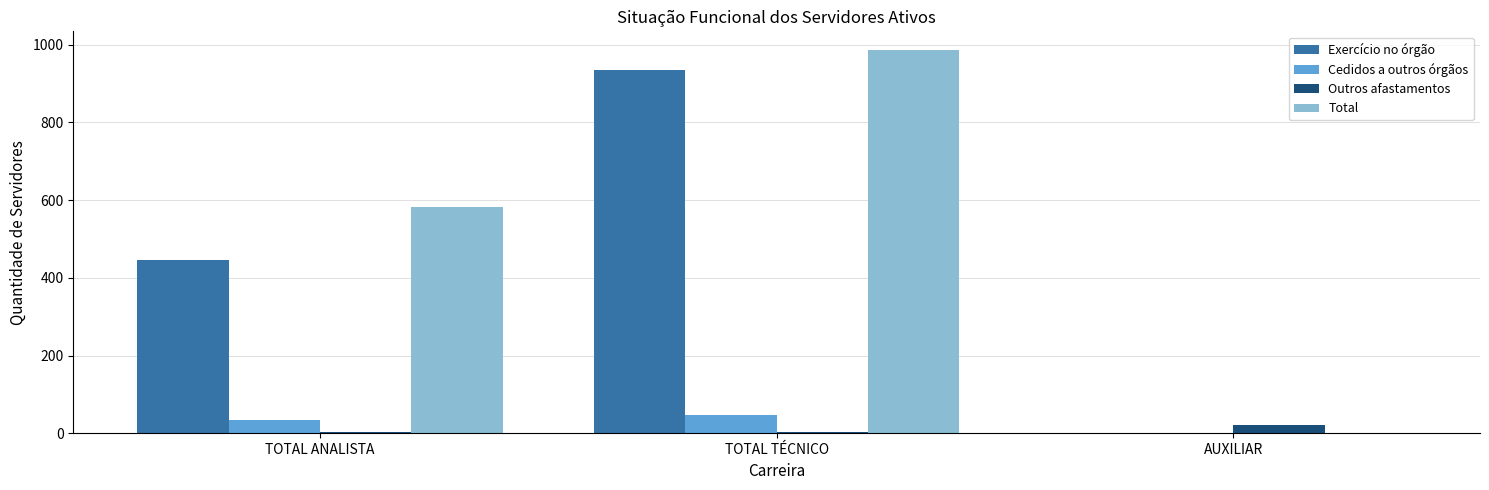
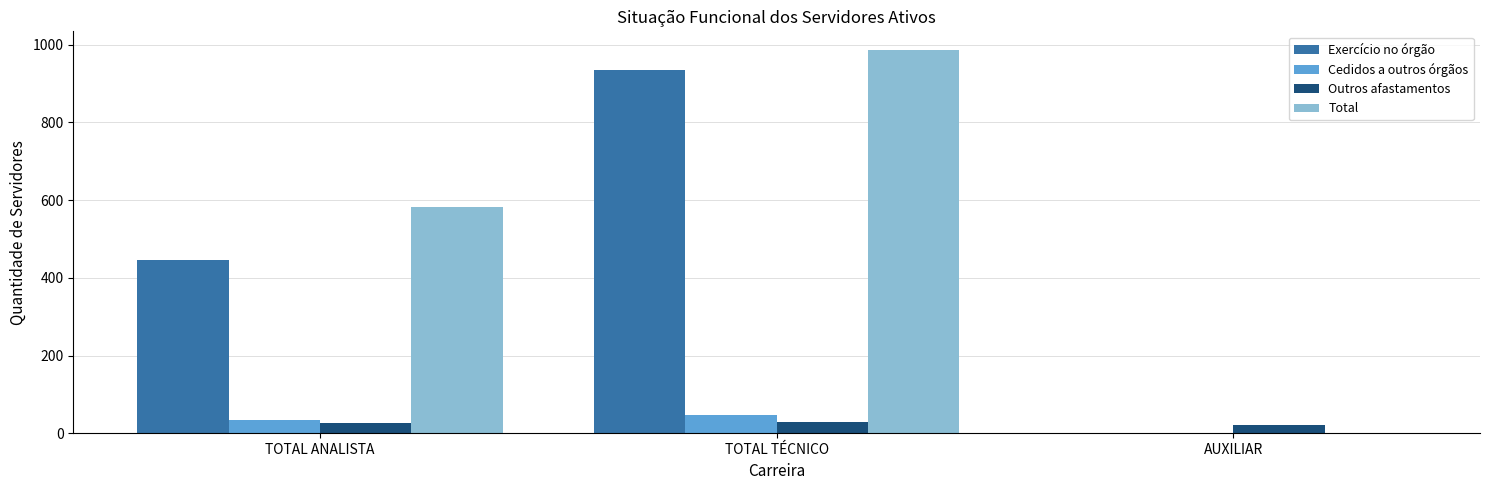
Outros afastamentos, TOTAL ANALISTA: 0 -> 30
Outros afastamentos, TOTAL TÉCNICO: 0 -> 30
